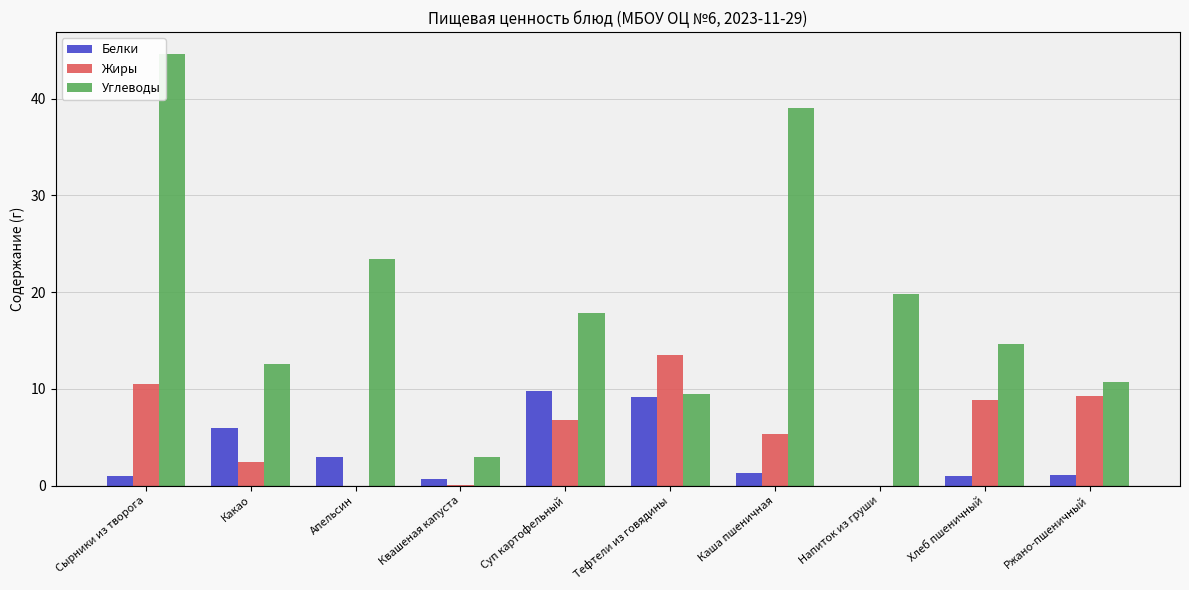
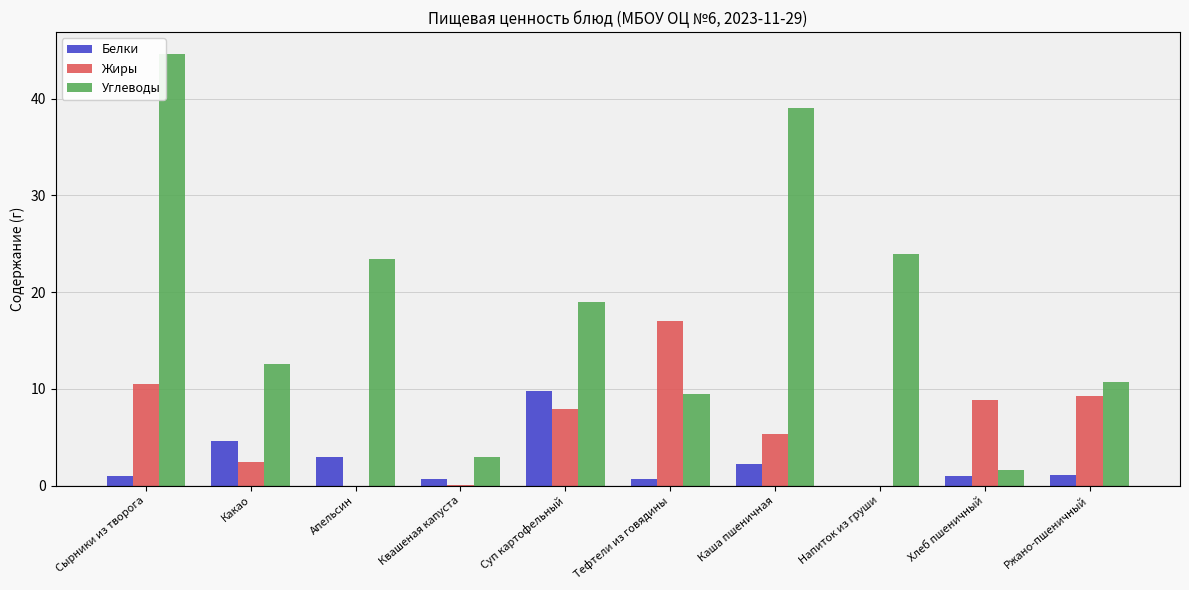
Белки, Какао: 6 -> 5
Жиры, Суп картофельный: 7 -> 8
Углеводы, Суп картофельный: 18 -> 19
Белки, Тефтели из говядины: 9 -> 1
Жиры, Тефтели из говядины: 14 -> 17
Белки, Каша пшеничная: 1 -> 2
Углеводы, Напиток из груши: 20 -> 24
Углеводы, Хлеб пшеничный: 15 -> 2
